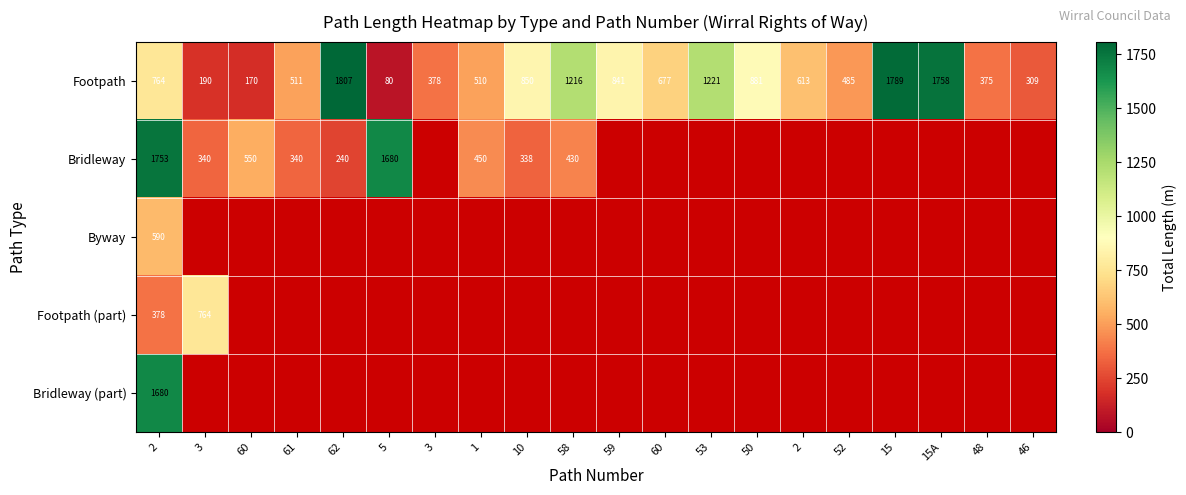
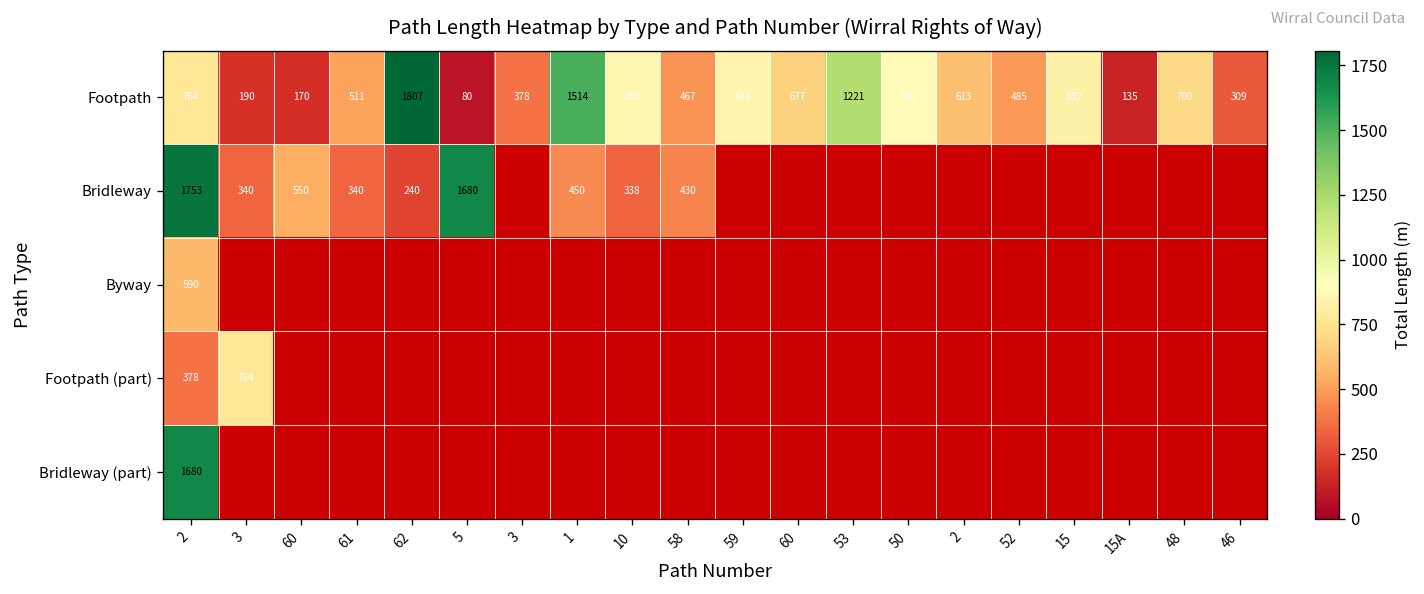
Footpath, 1: 510 -> 1514
Footpath, 58: 1216 -> 467
Footpath, 15: 1789 -> 832
Footpath, 15A: 1758 -> 135
Footpath, 48: 375 -> 700
